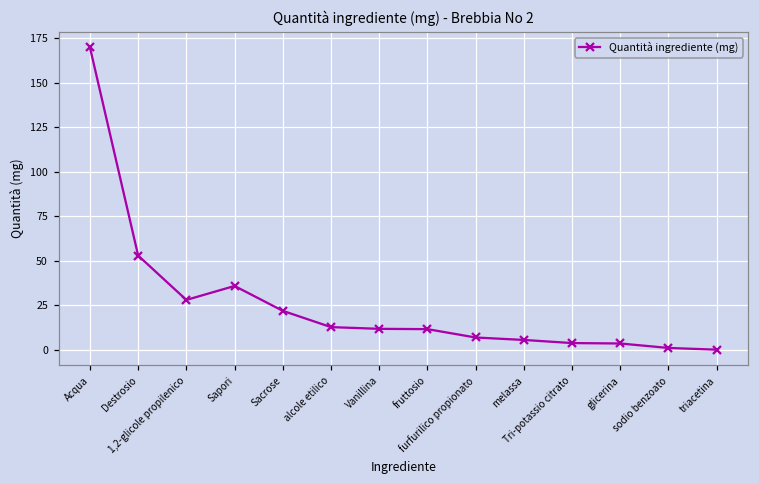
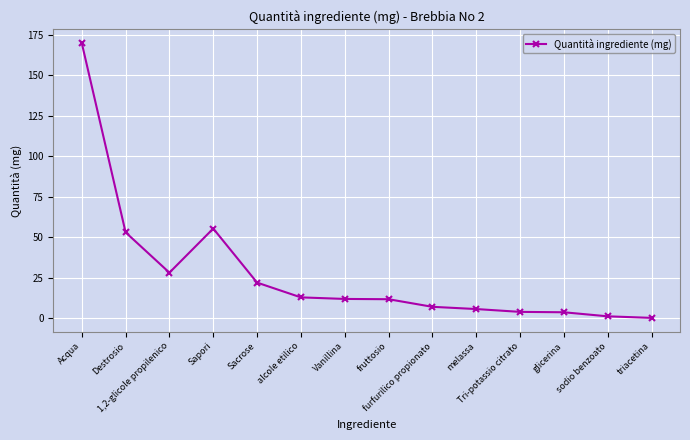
Sapori: 36 -> 55
